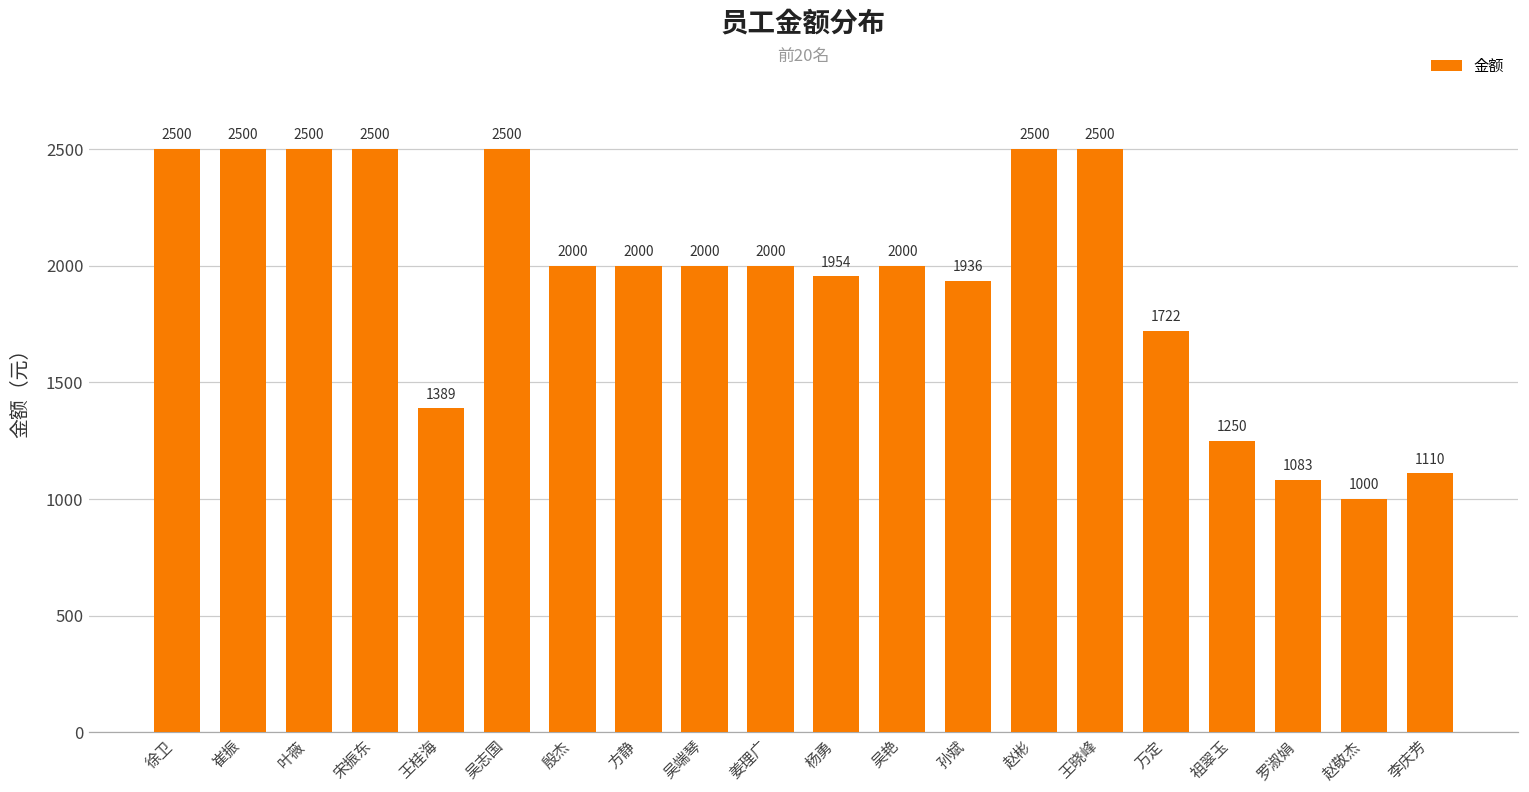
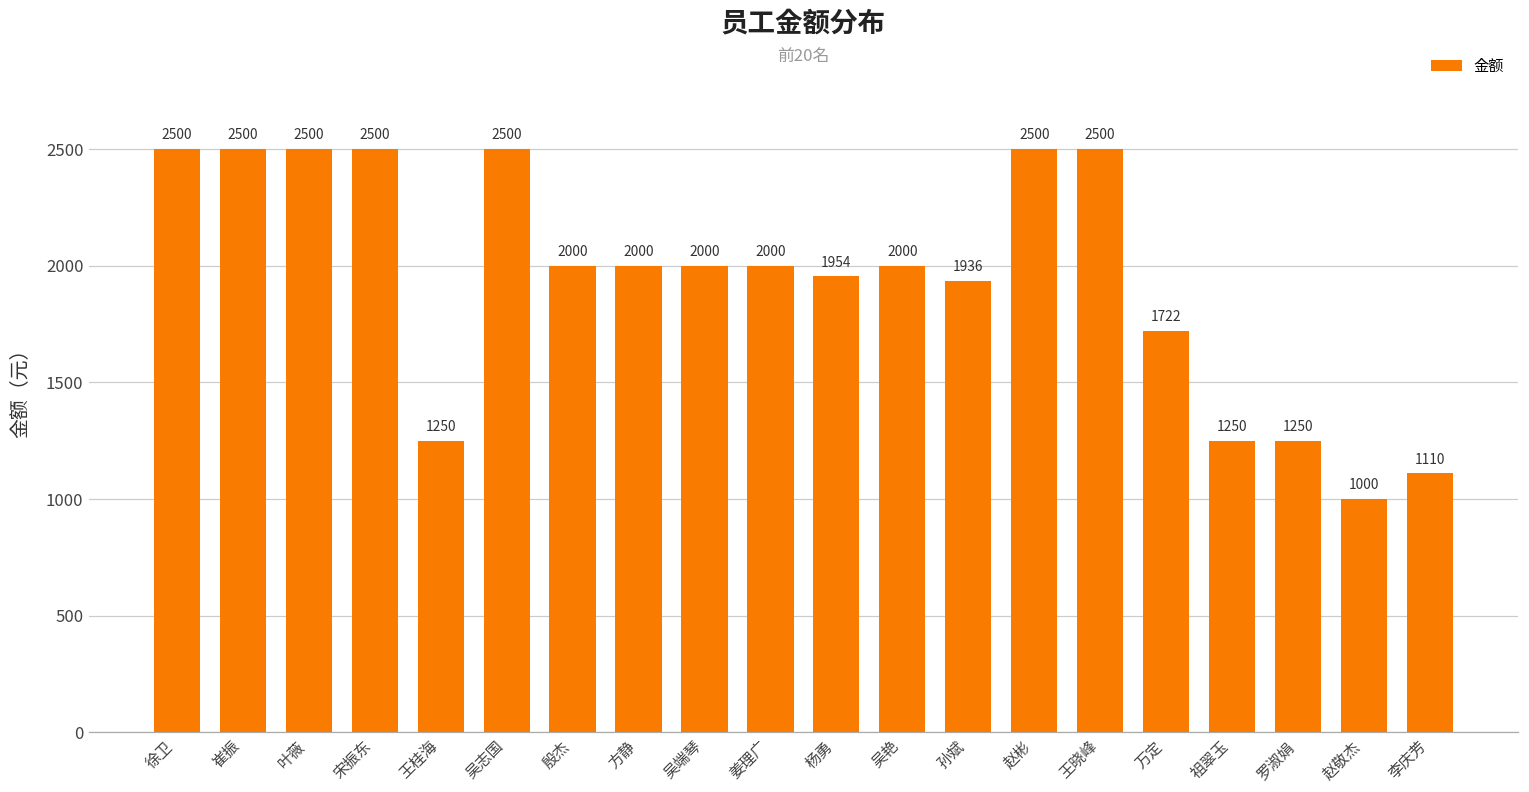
王桂海: 1389 -> 1250
罗淑娟: 1083 -> 1250
